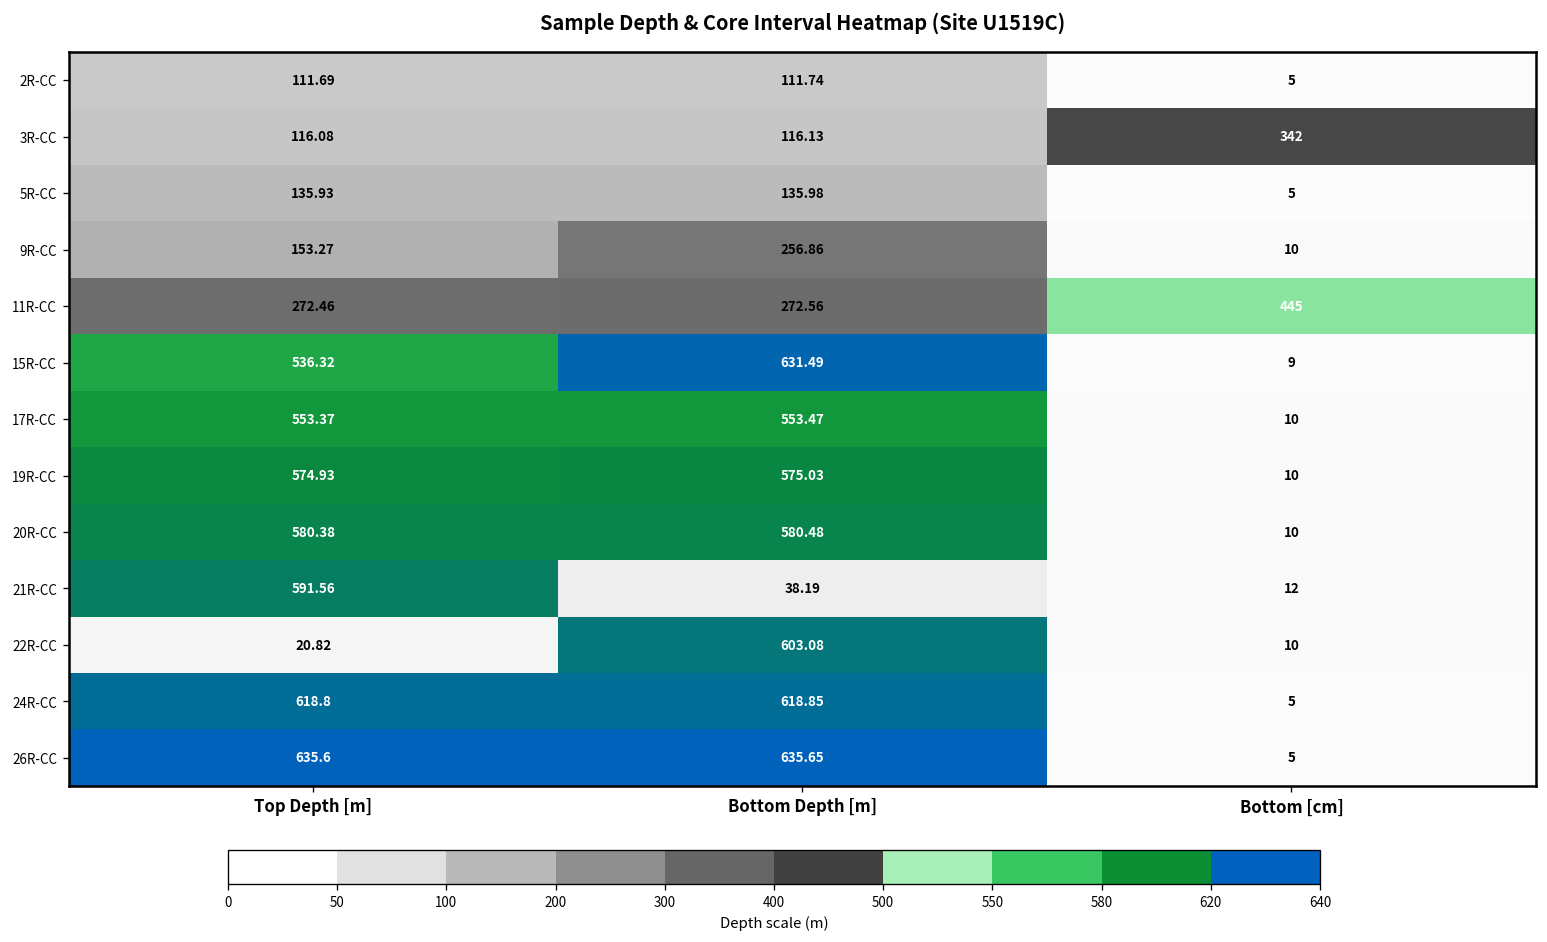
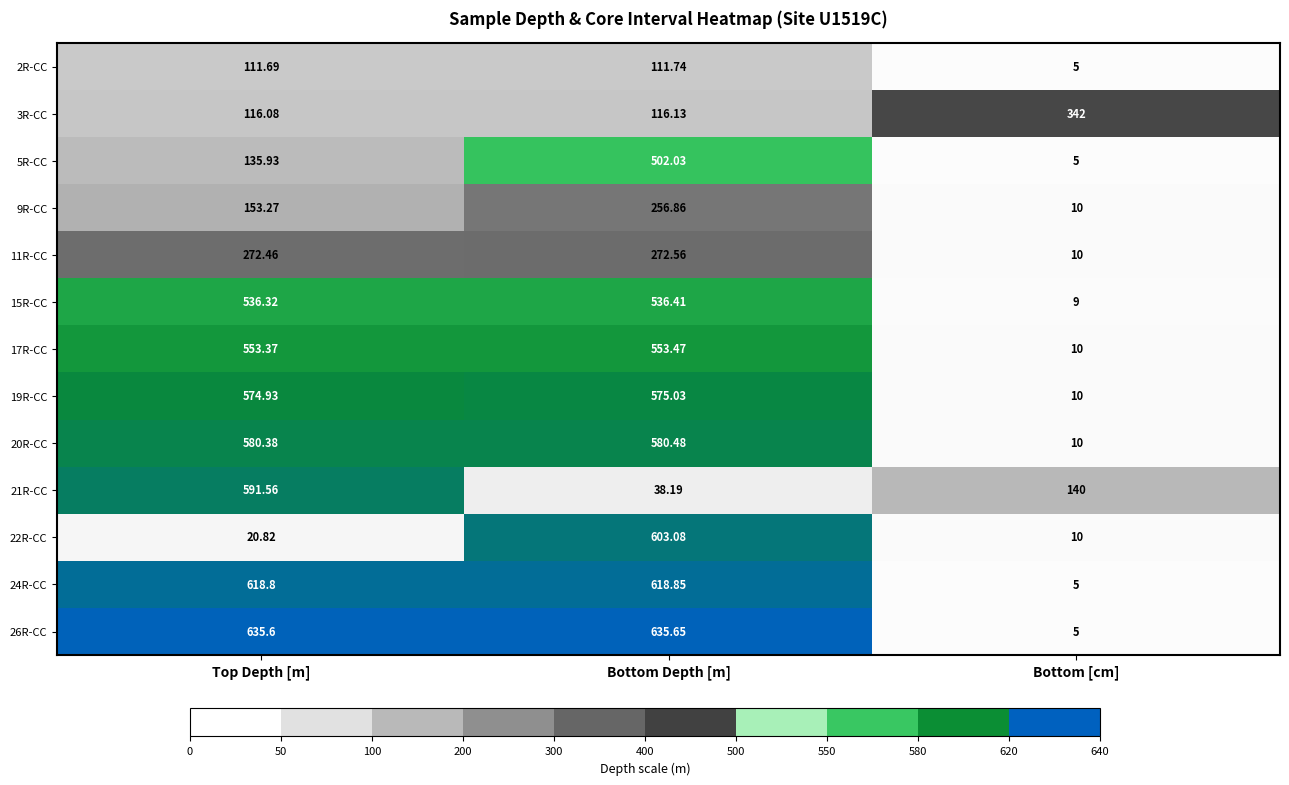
Sample Depth & Core Interval Heatmap (Site U1519C), 5R-CC, Bottom Depth [m]: 135.98 -> 502.03
Sample Depth & Core Interval Heatmap (Site U1519C), 11R-CC, Bottom [cm]: 445 -> 10
Sample Depth & Core Interval Heatmap (Site U1519C), 15R-CC, Bottom Depth [m]: 631.49 -> 536.41
Sample Depth & Core Interval Heatmap (Site U1519C), 21R-CC, Bottom [cm]: 12 -> 140
